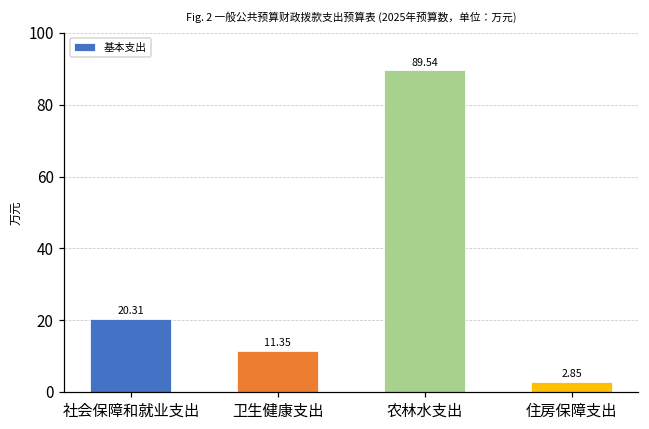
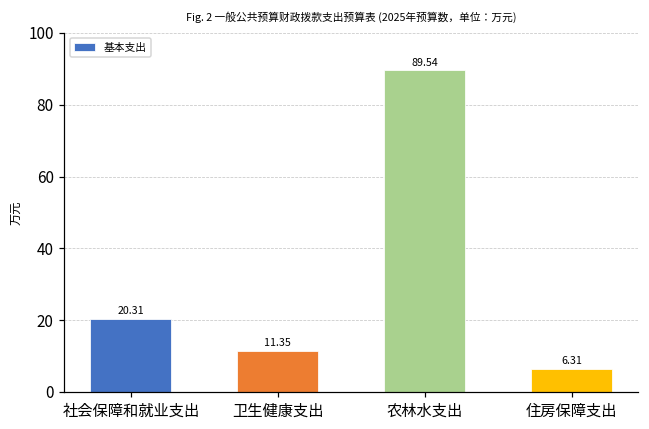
住房保障支出: 2.85 -> 6.31
